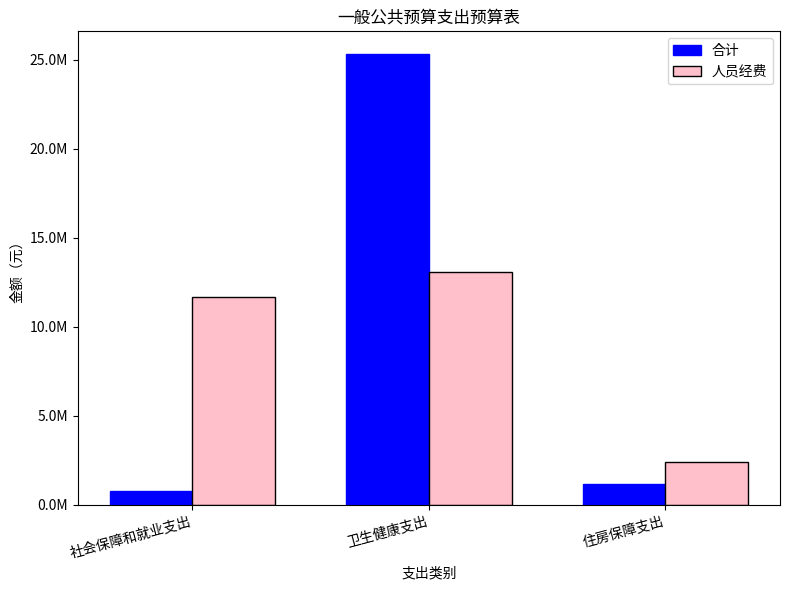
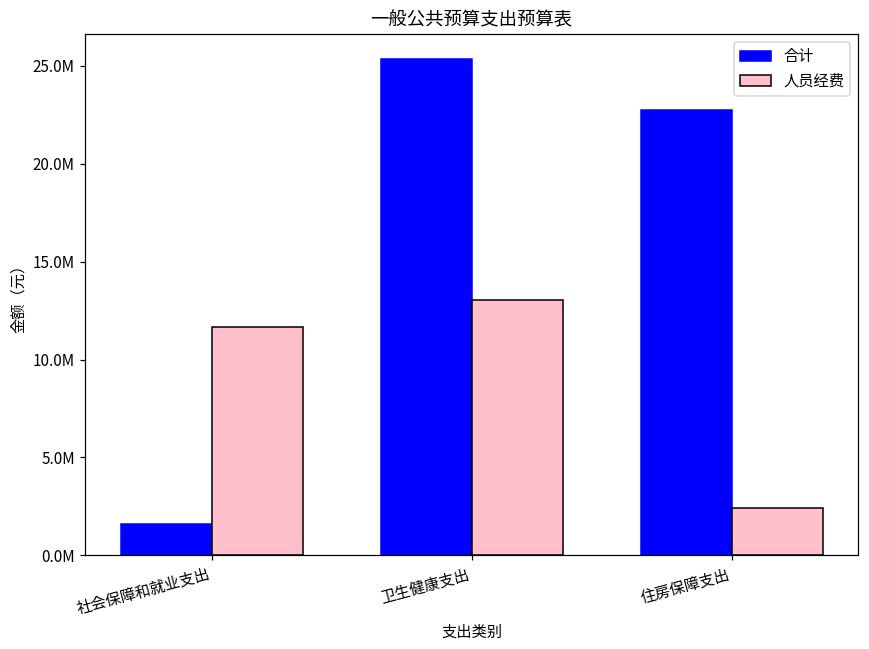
合计, 社会保障和就业支出: 800000 -> 1600000
合计, 住房保障支出: 1200000 -> 22800000
